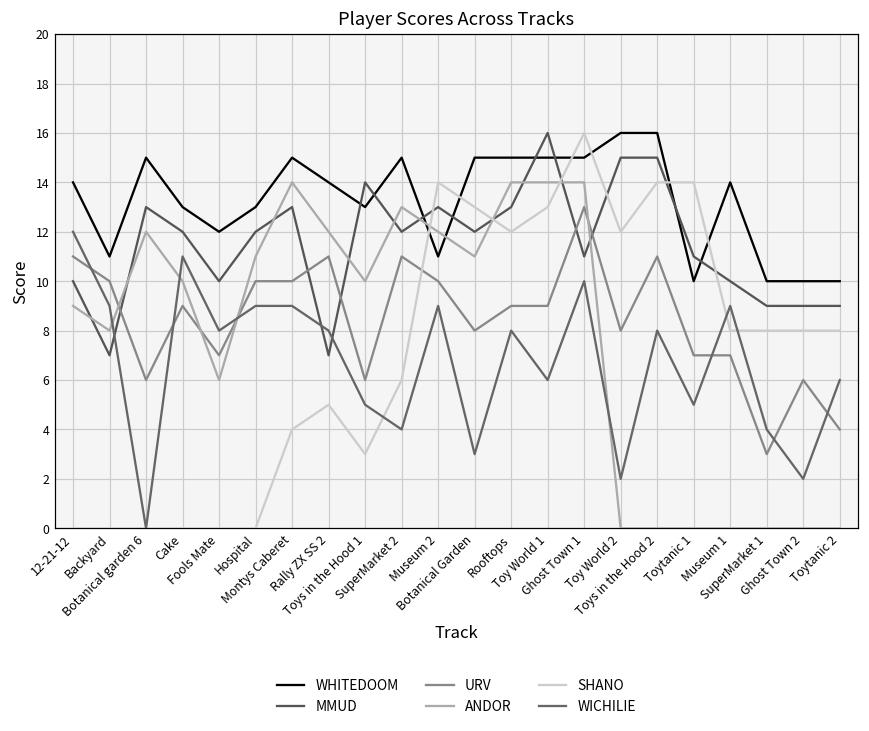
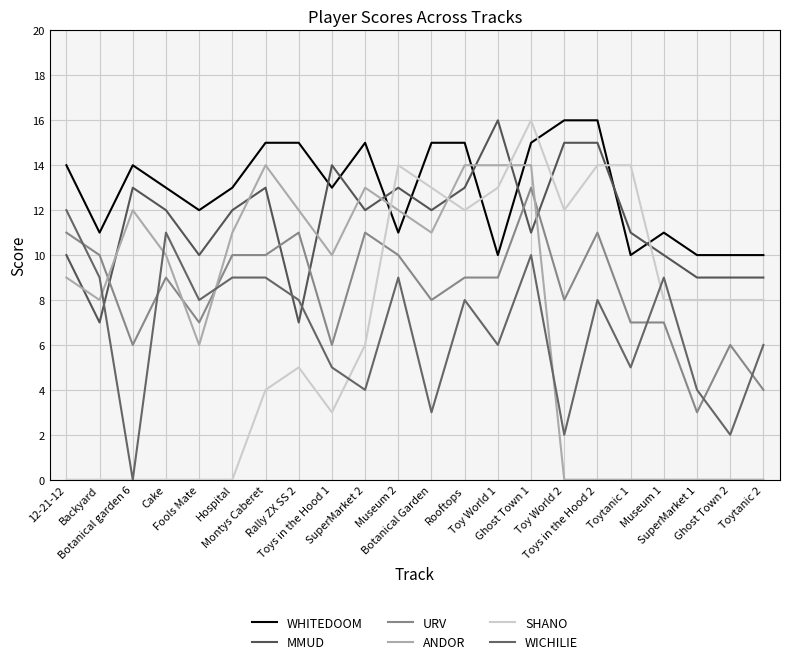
WHITEDOOM, Botanical garden 6: 15 -> 14
WHITEDOOM, Rally ZX SS 2: 14 -> 15
WHITEDOOM, Toy World 1: 15 -> 10
WHITEDOOM, Museum 1: 14 -> 11
